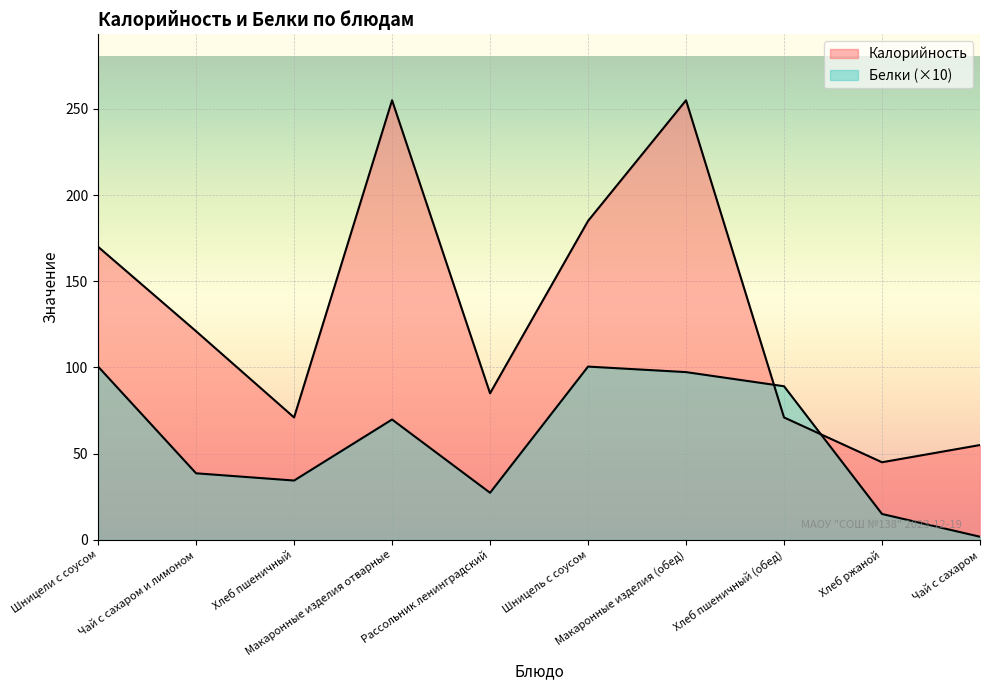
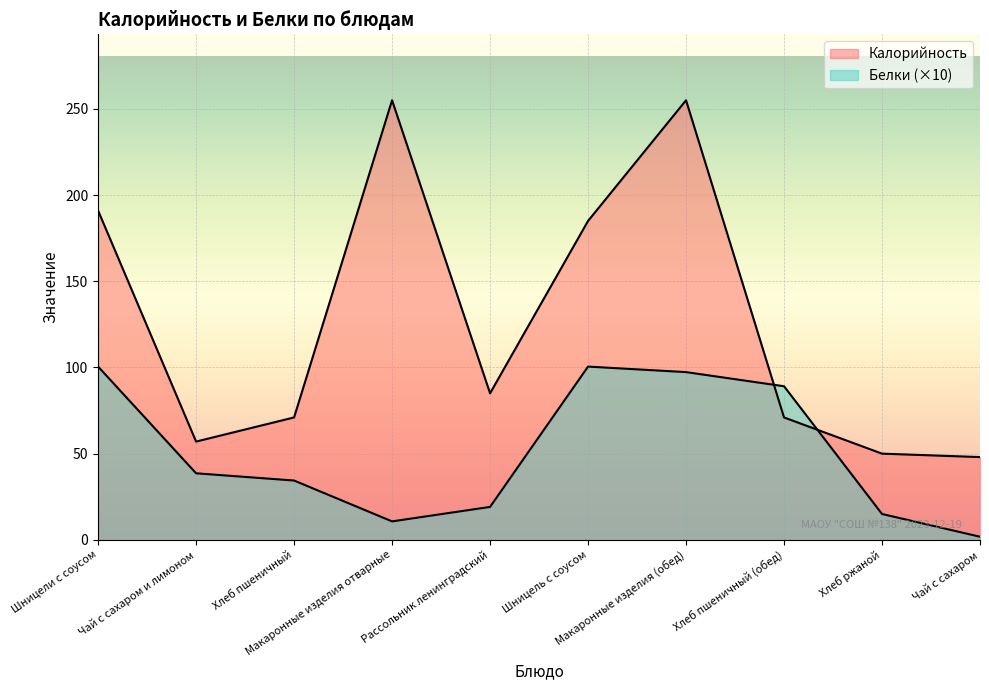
Калорийность, Шницели с соусом: 170 -> 191
Калорийность, Чай с сахаром и лимоном: 121 -> 57
Белки (×10), Макаронные изделия отварные: 70 -> 11
Белки (×10), Рассольник ленинградский: 27 -> 19
Калорийность, Хлеб ржаной: 45 -> 50
Калорийность, Чай с сахаром: 55 -> 48
